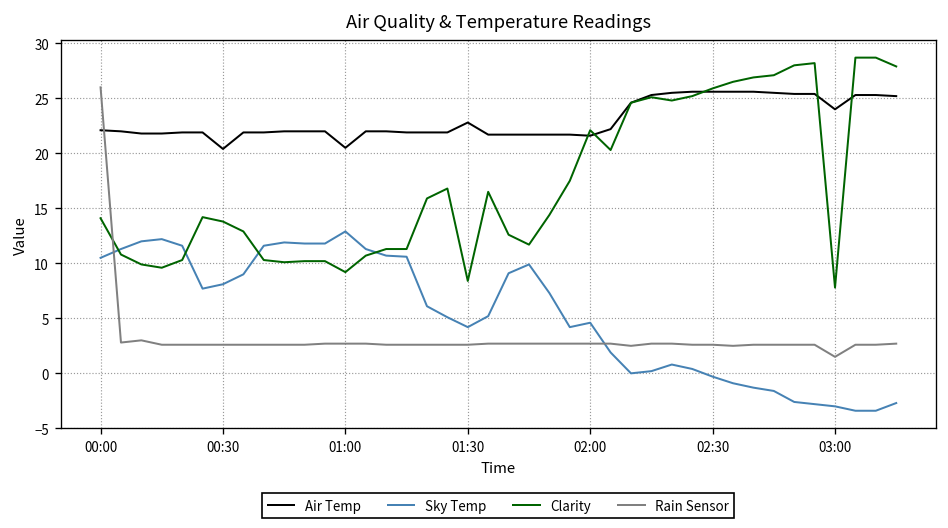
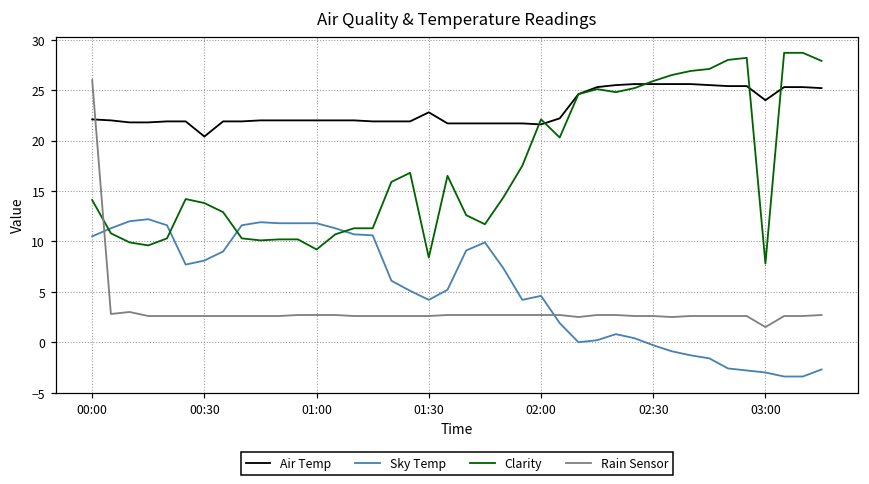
Air Temp, 01:00: 21 -> 22
Sky Temp, 01:00: 13 -> 12
